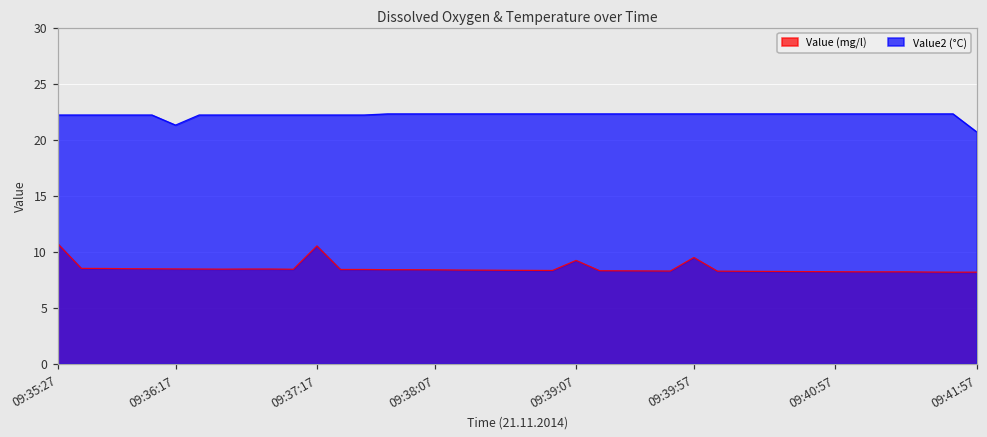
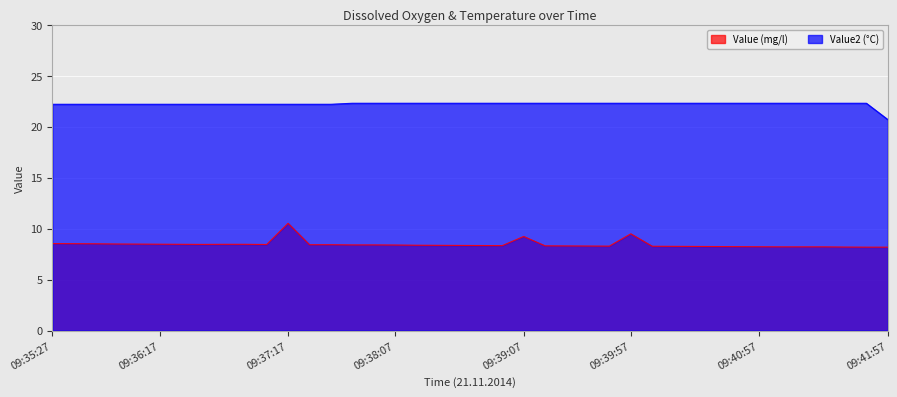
Value (mg/l), 09:35:27: 10.7 -> 8.5
Value2 (°C), 09:36:17: 21.3 -> 22.2
